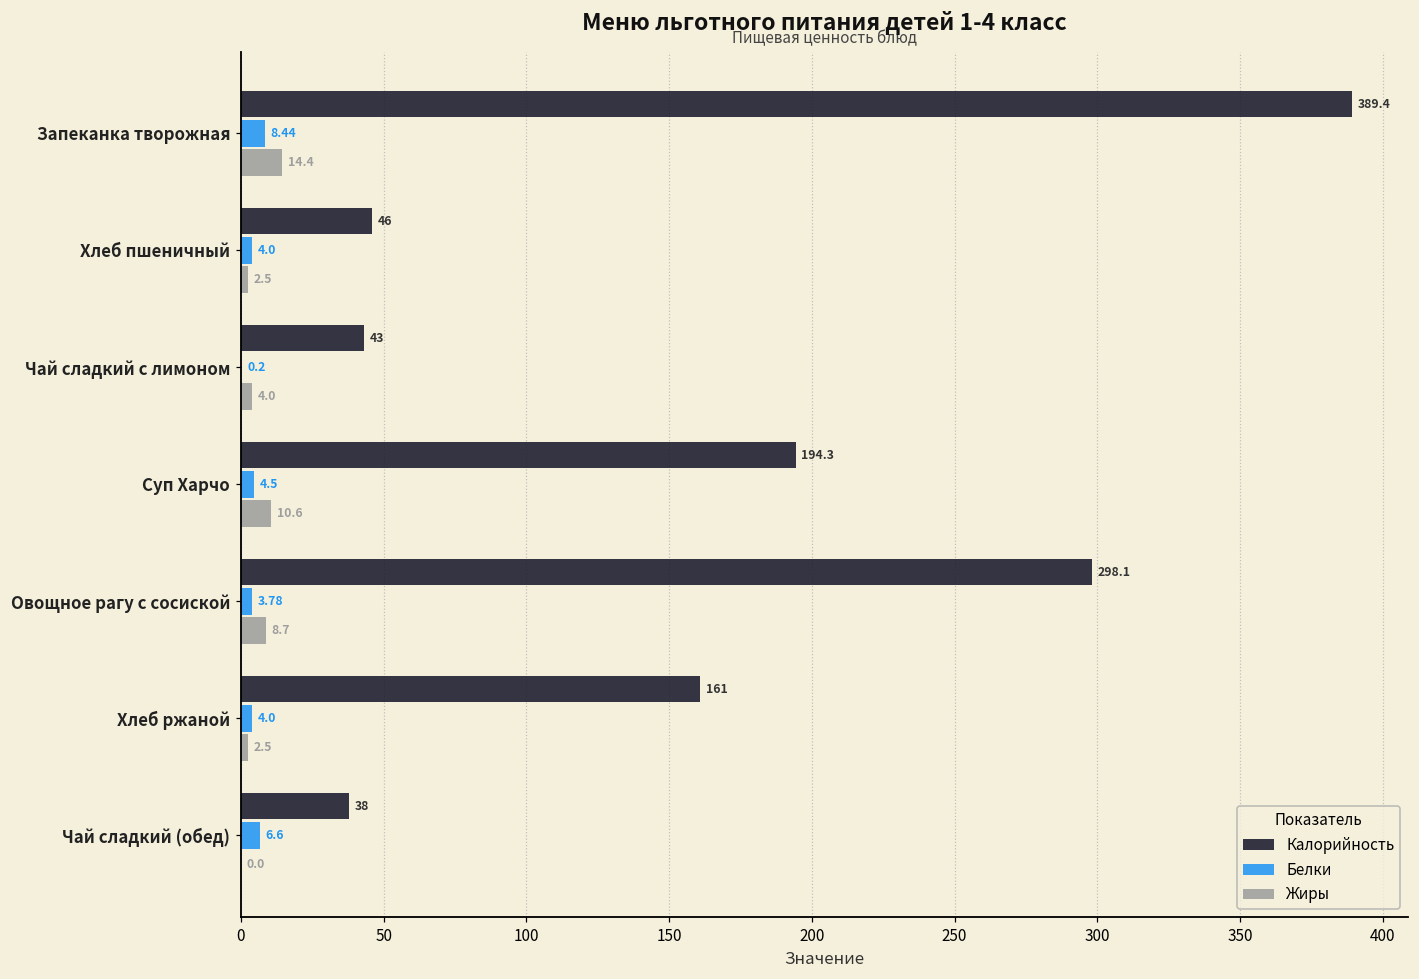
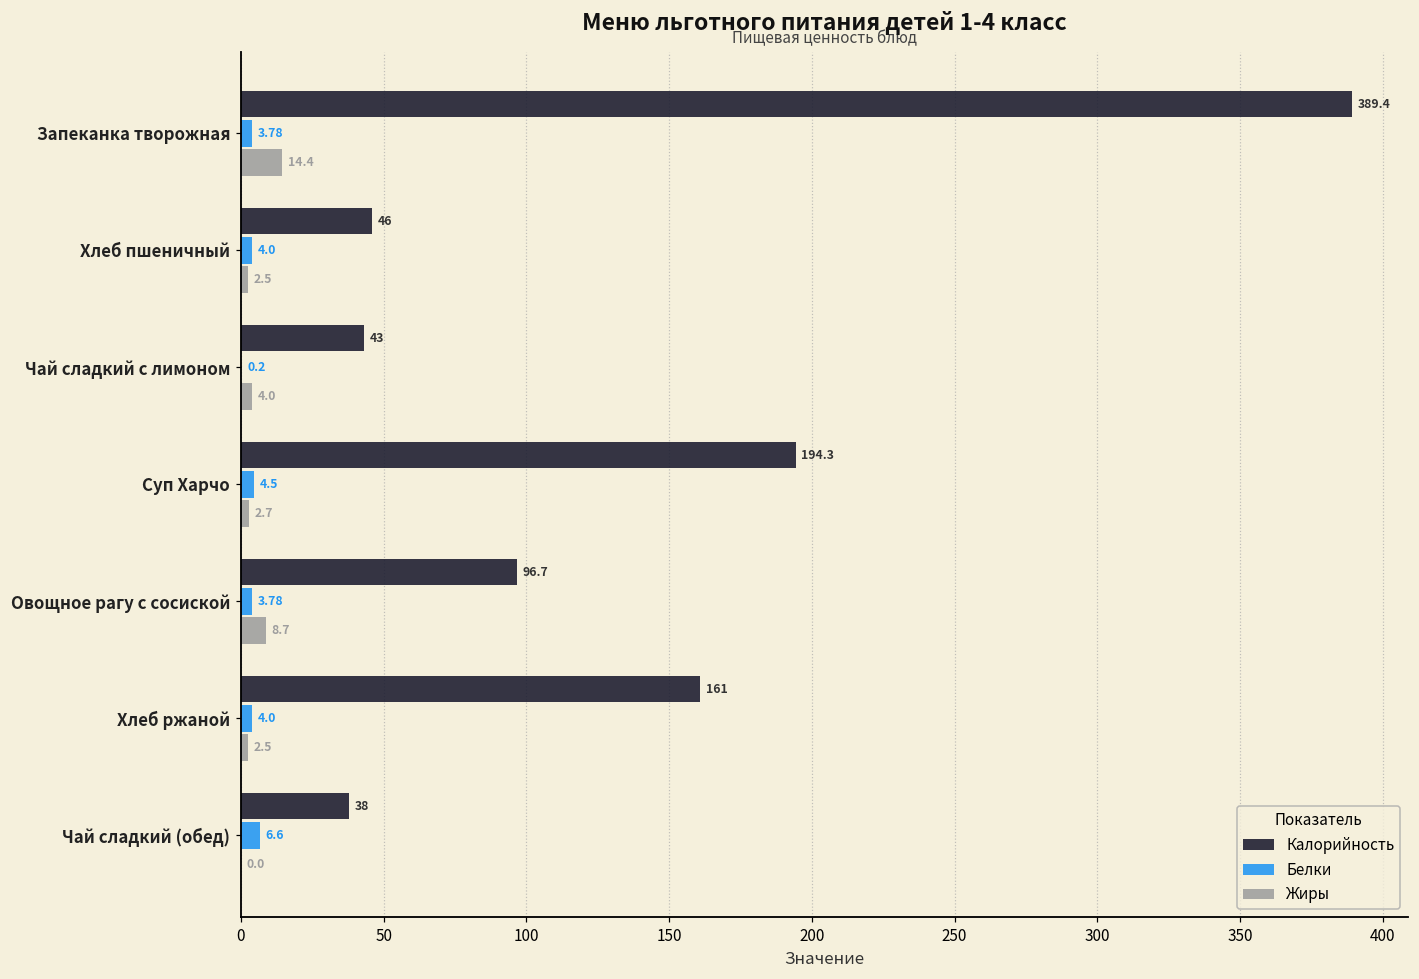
Белки, Запеканка творожная: 8.44 -> 3.78
Жиры, Суп Харчо: 10.6 -> 2.7
Калорийность, Овощное рагу с сосиской: 298.1 -> 96.7
